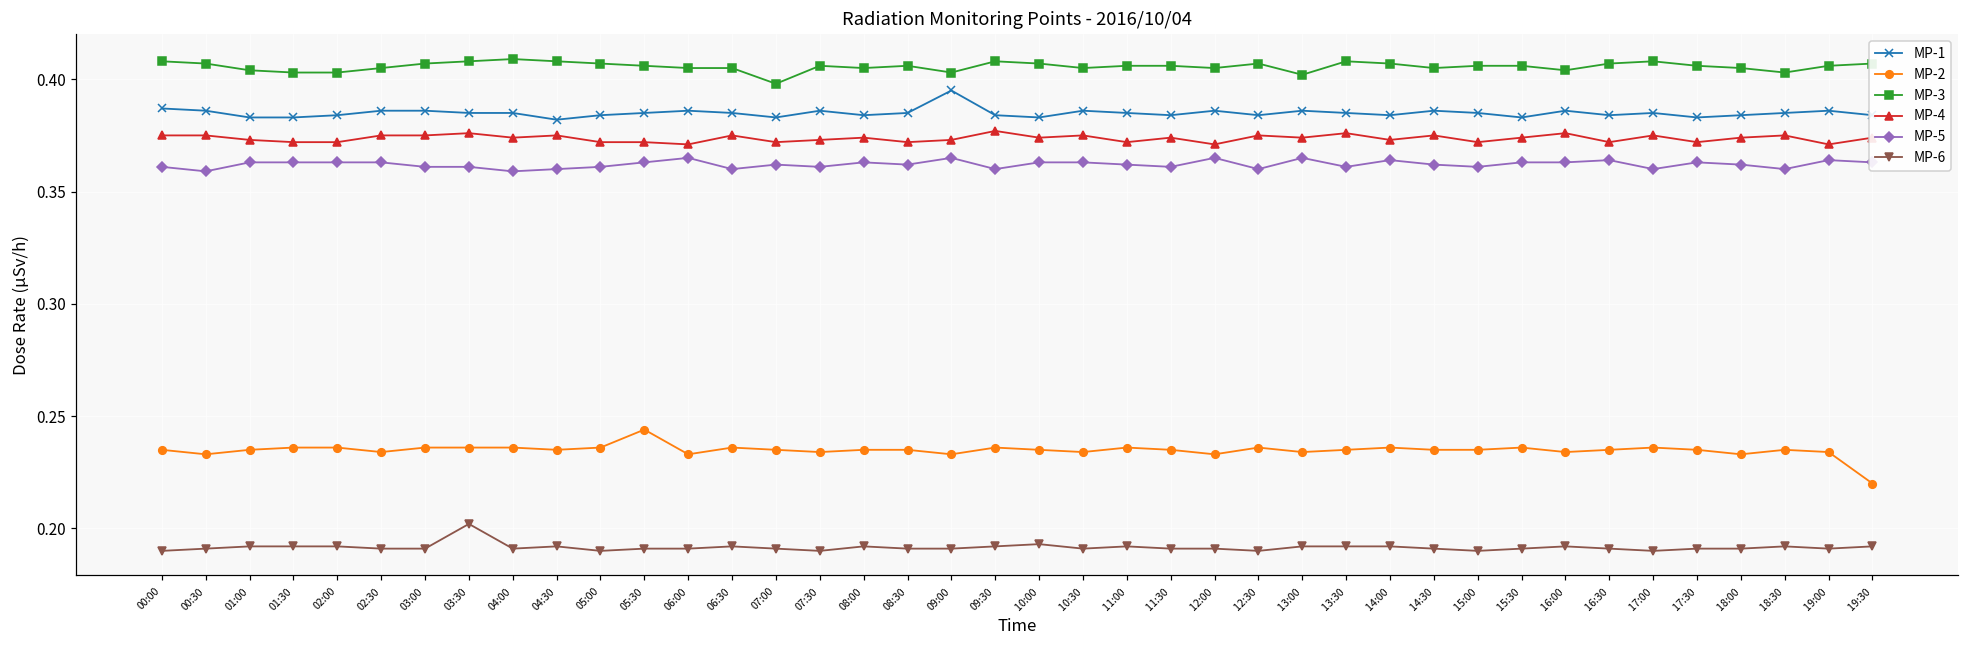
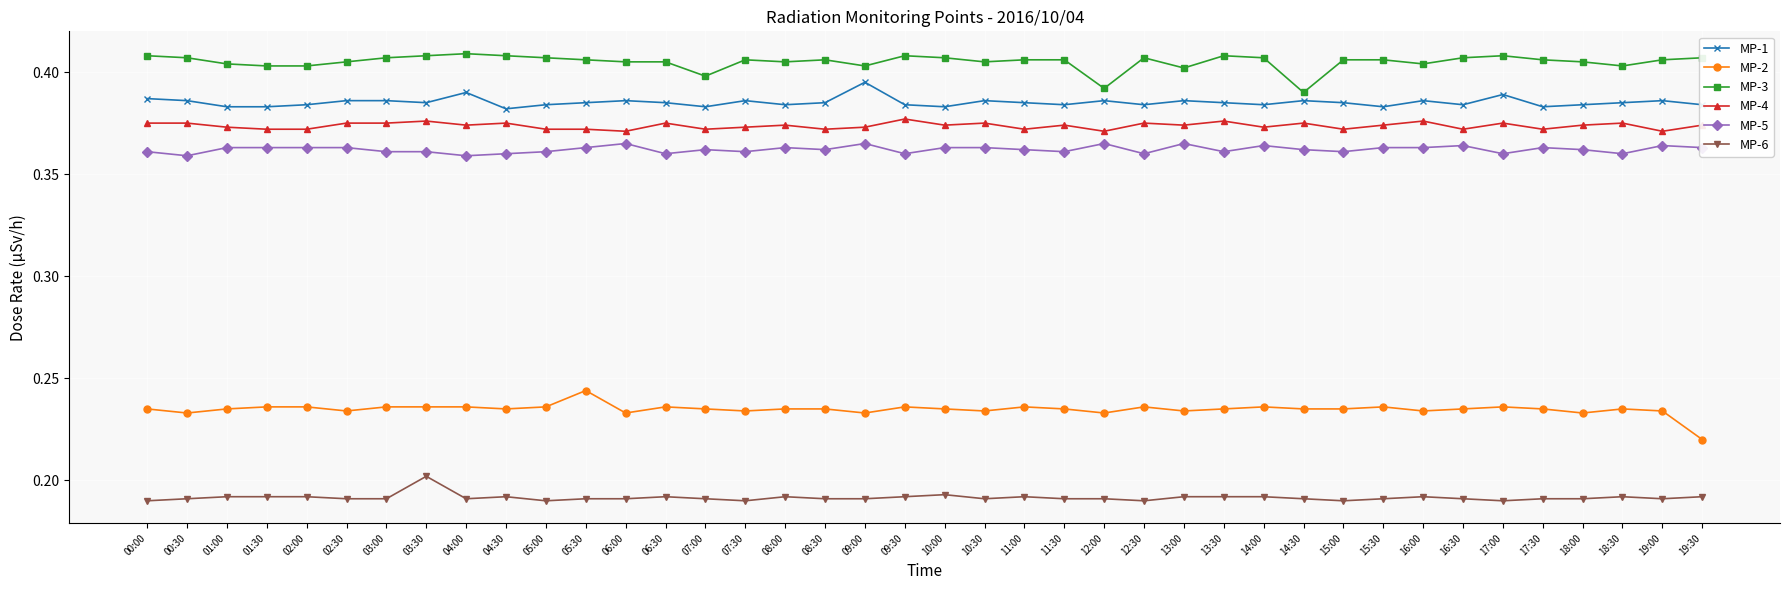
MP-1, 04:00: 0.385 -> 0.390
MP-3, 12:00: 0.405 -> 0.392
MP-3, 14:30: 0.405 -> 0.390
MP-1, 17:00: 0.385 -> 0.389
